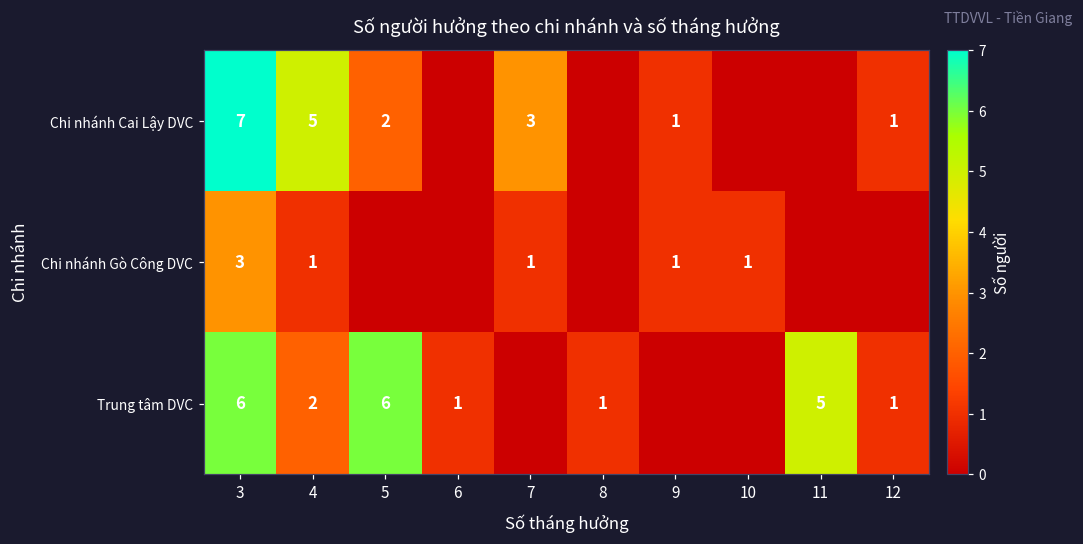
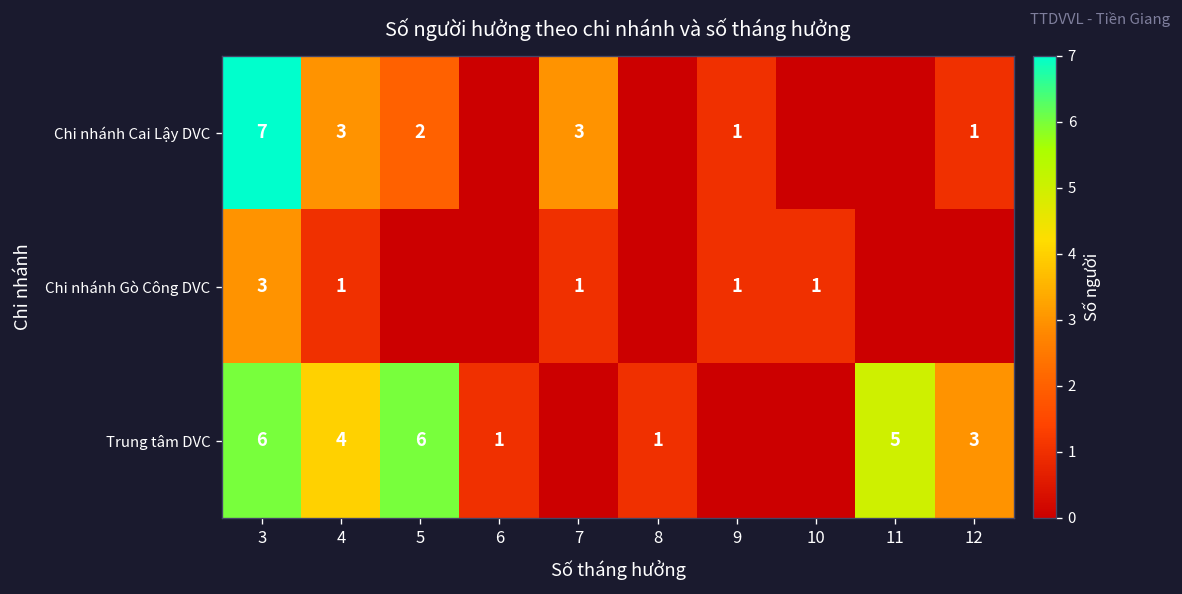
Chi nhánh Cai Lậy DVC, 4: 5 -> 3
Trung tâm DVC, 4: 2 -> 4
Trung tâm DVC, 12: 1 -> 3
